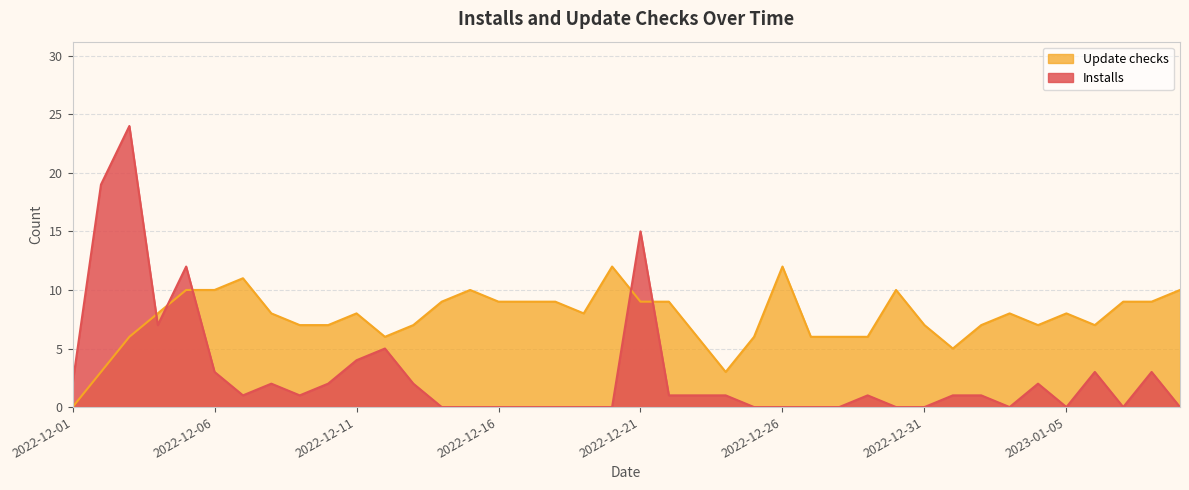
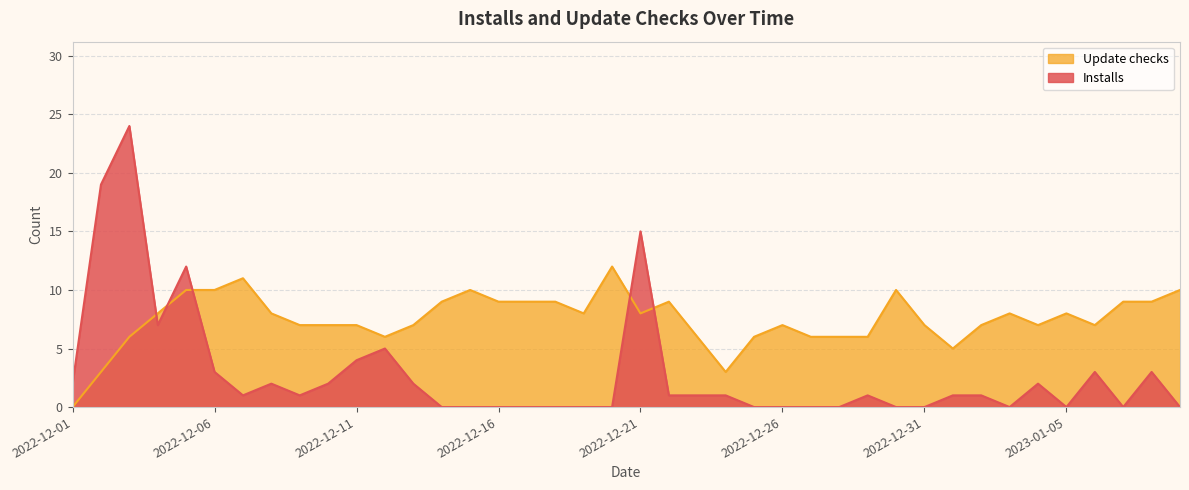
Update checks, 2022-12-11: 8 -> 7
Update checks, 2022-12-21: 9 -> 8
Update checks, 2022-12-26: 12 -> 7
